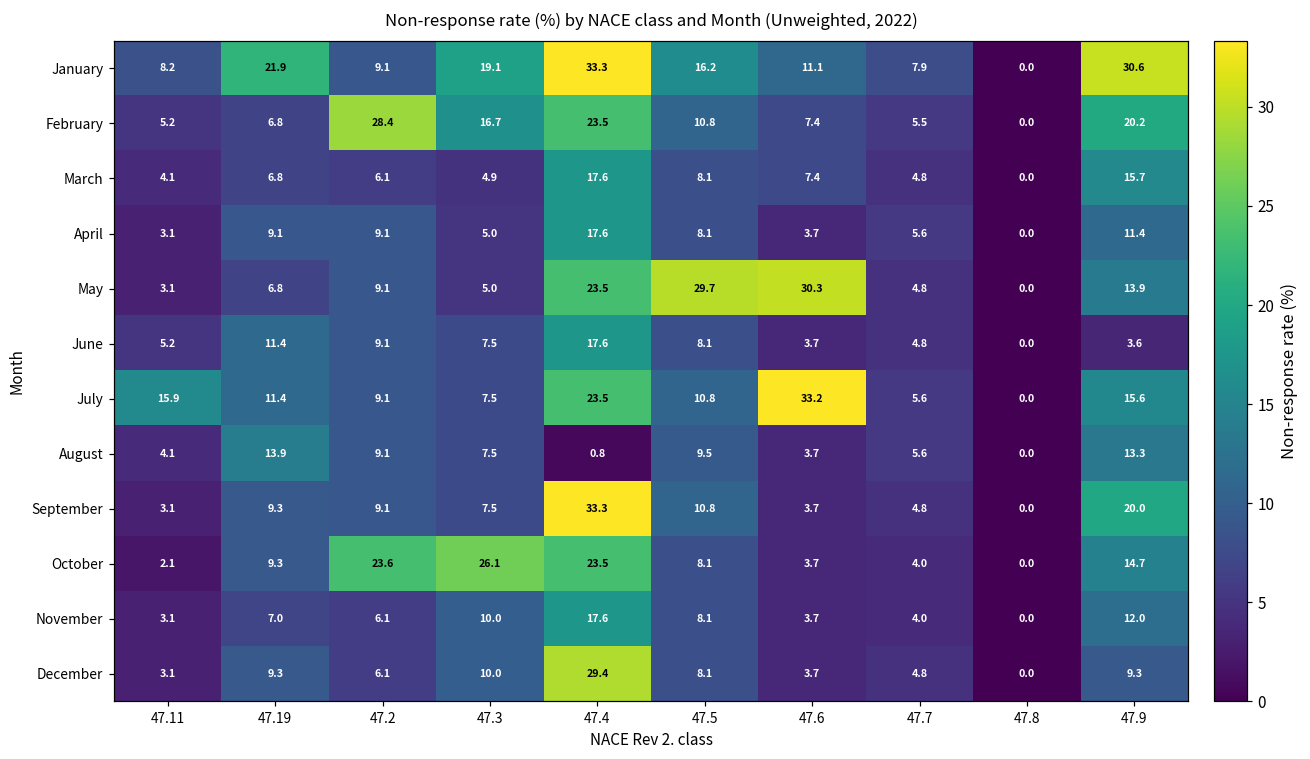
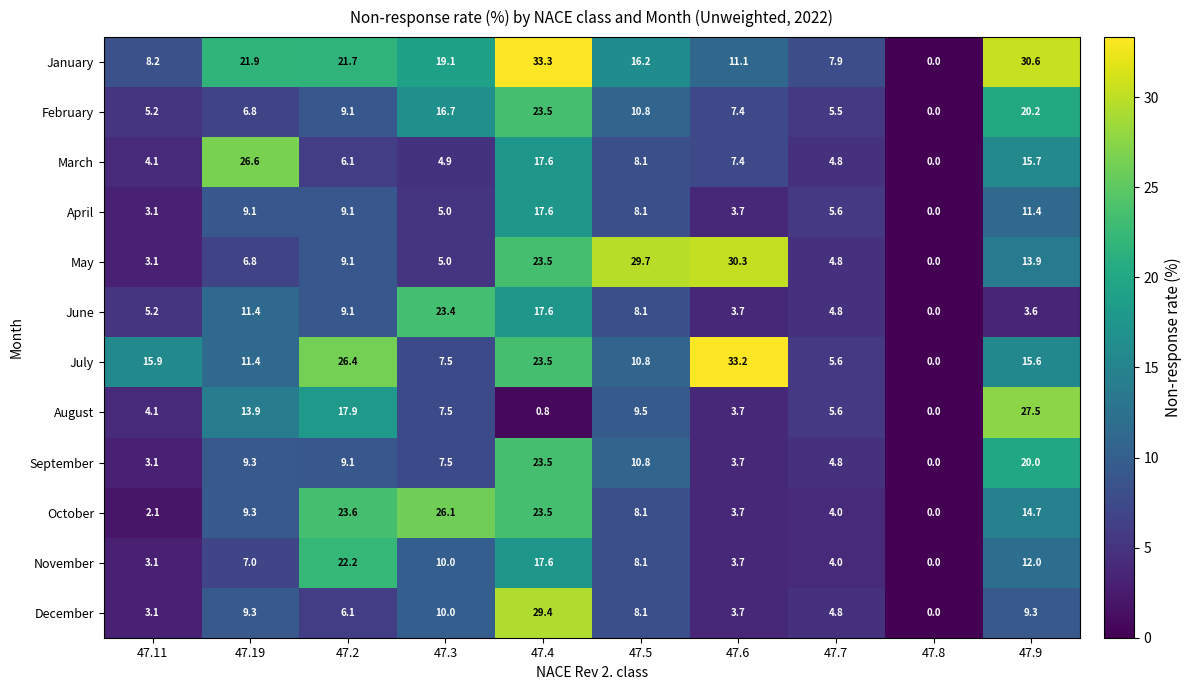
January, 47.2: 9.1 -> 21.7
February, 47.2: 28.4 -> 9.1
March, 47.19: 6.8 -> 26.6
June, 47.3: 7.5 -> 23.4
July, 47.2: 9.1 -> 26.4
August, 47.2: 9.1 -> 17.9
August, 47.9: 13.3 -> 27.5
September, 47.4: 33.3 -> 23.5
November, 47.2: 6.1 -> 22.2
